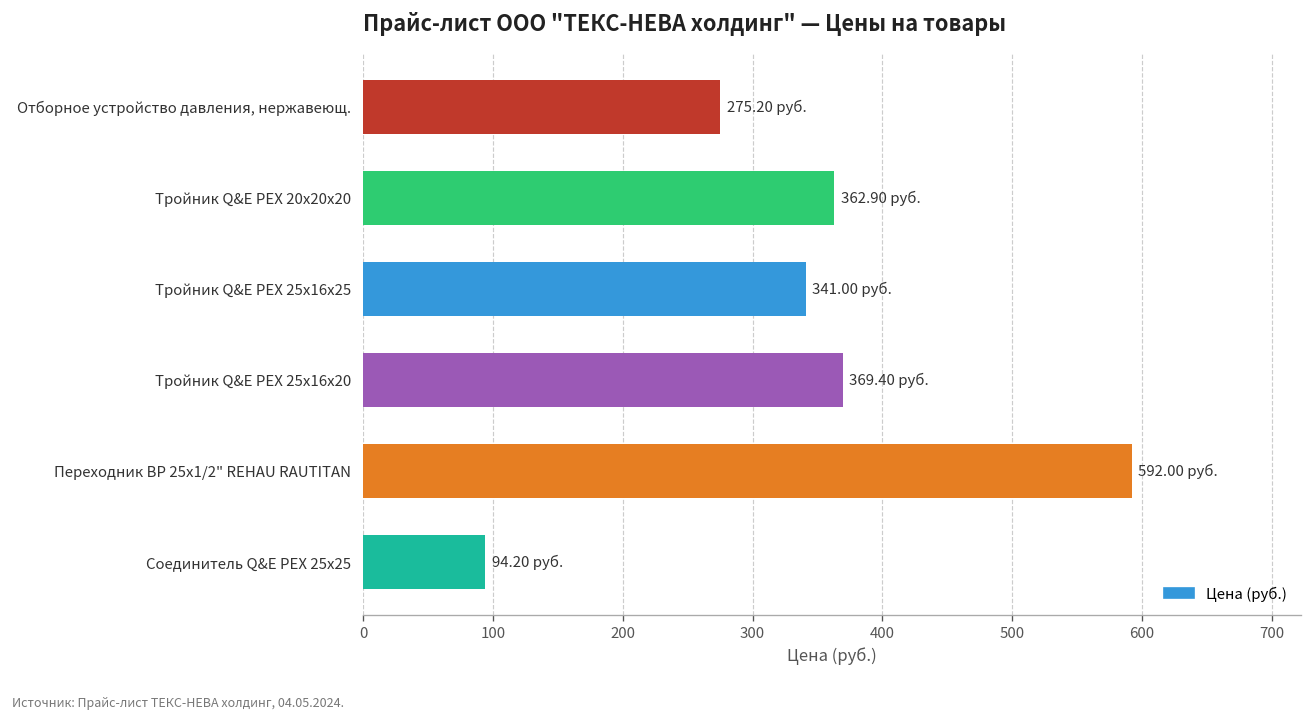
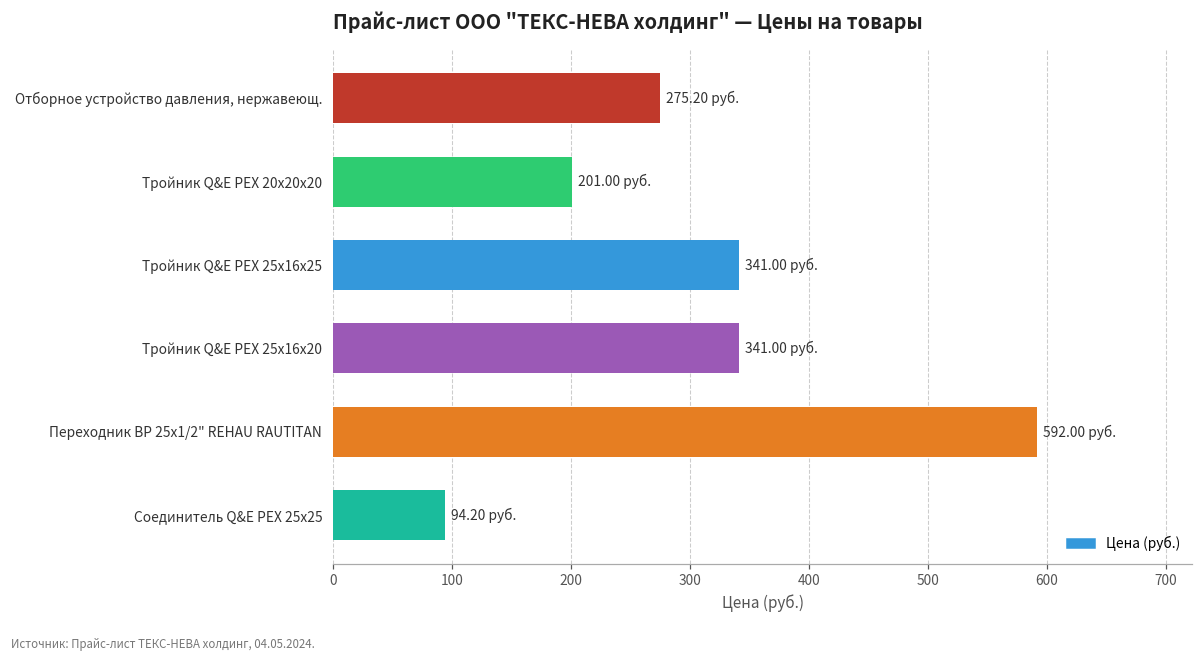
Тройник Q&E PEX 20х20х20: 362.90 -> 201.00
Тройник Q&E PEX 25х16х20: 369.40 -> 341.00
